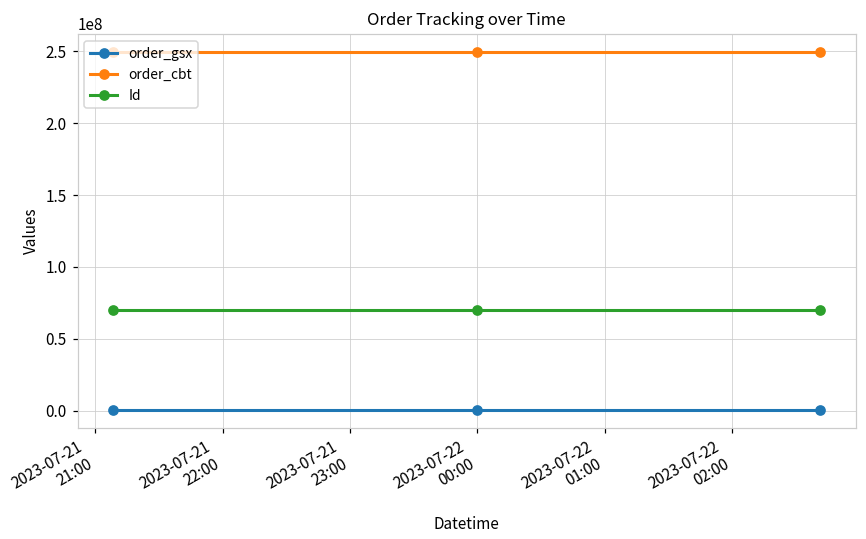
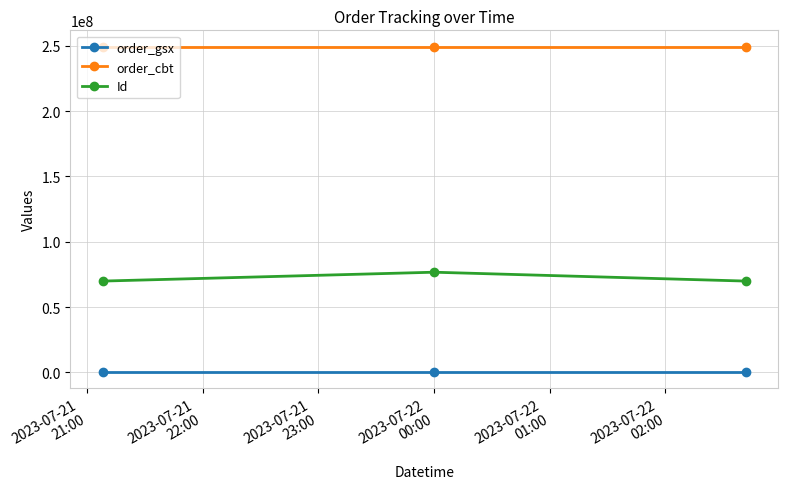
Id, 2023-07-22 00:00: 70000000 -> 77000000
